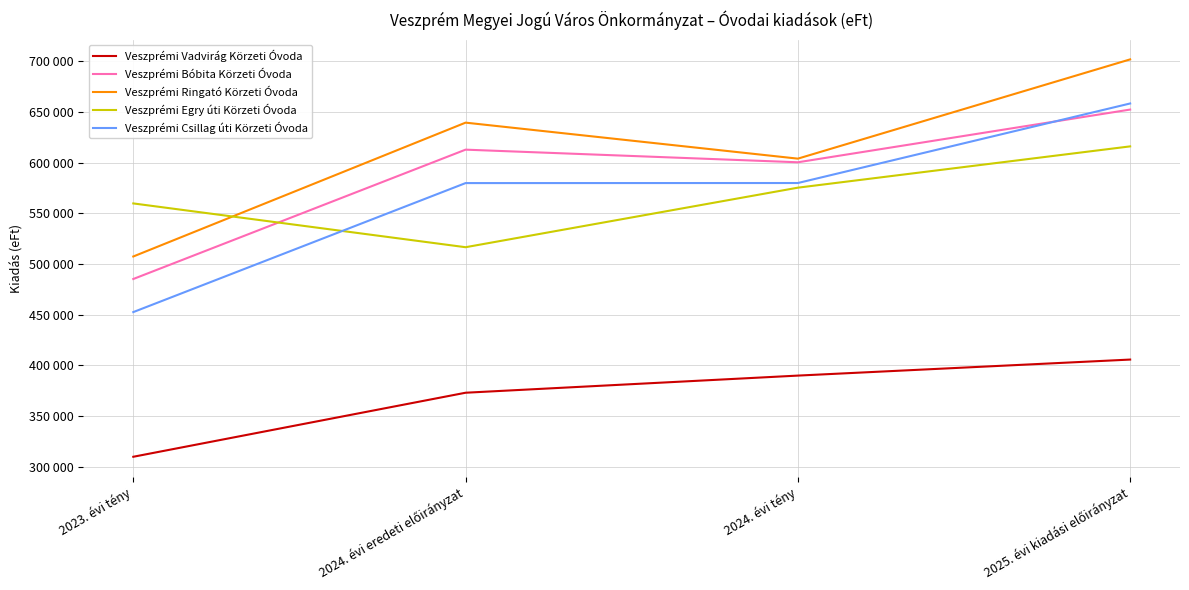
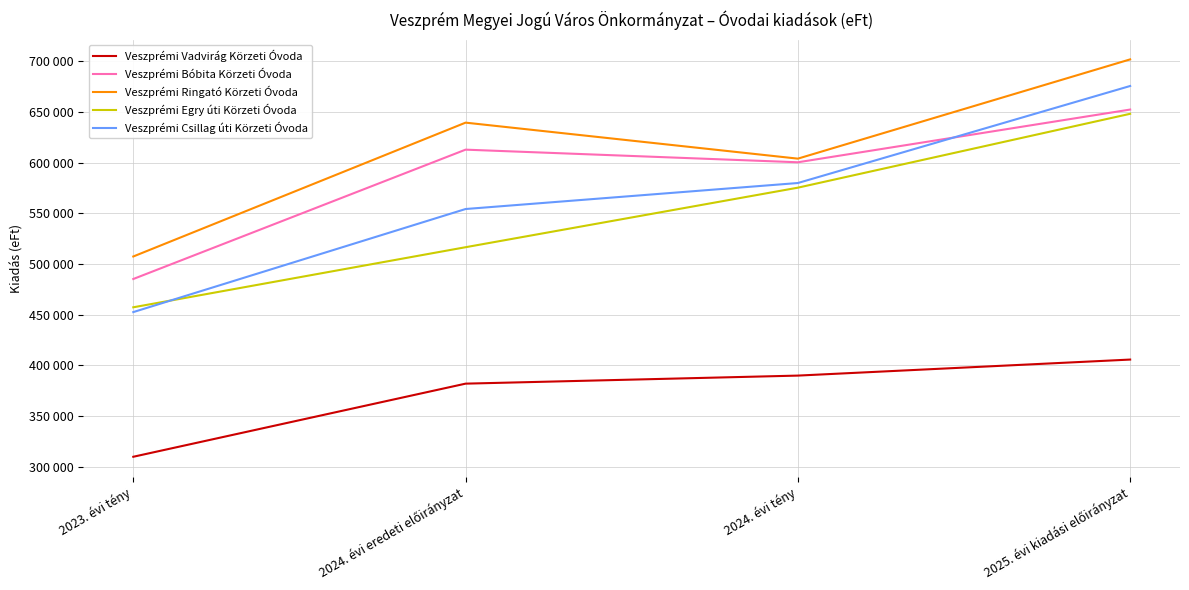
Veszprémi Egry úti Körzeti Óvoda, 2023. évi tény: 560000 -> 457000
Veszprémi Vadvirág Körzeti Óvoda, 2024. évi eredeti előirányzat: 373000 -> 382000
Veszprémi Csillag úti Körzeti Óvoda, 2024. évi eredeti előirányzat: 580000 -> 554000
Veszprémi Egry úti Körzeti Óvoda, 2025. évi kiadási előirányzat: 616000 -> 648000
Veszprémi Csillag úti Körzeti Óvoda, 2025. évi kiadási előirányzat: 658000 -> 676000
